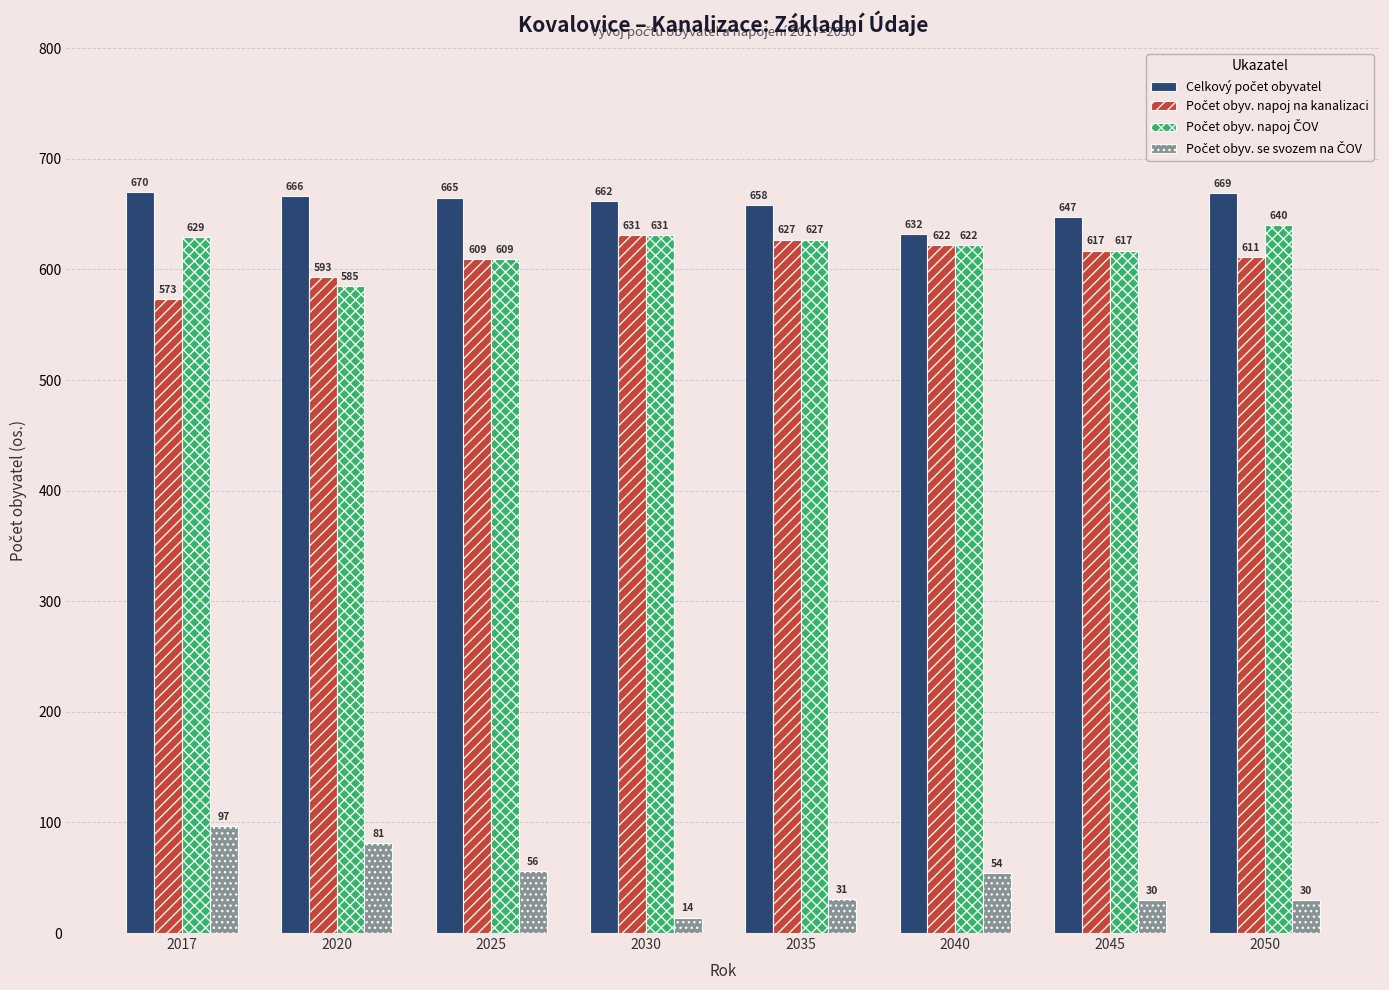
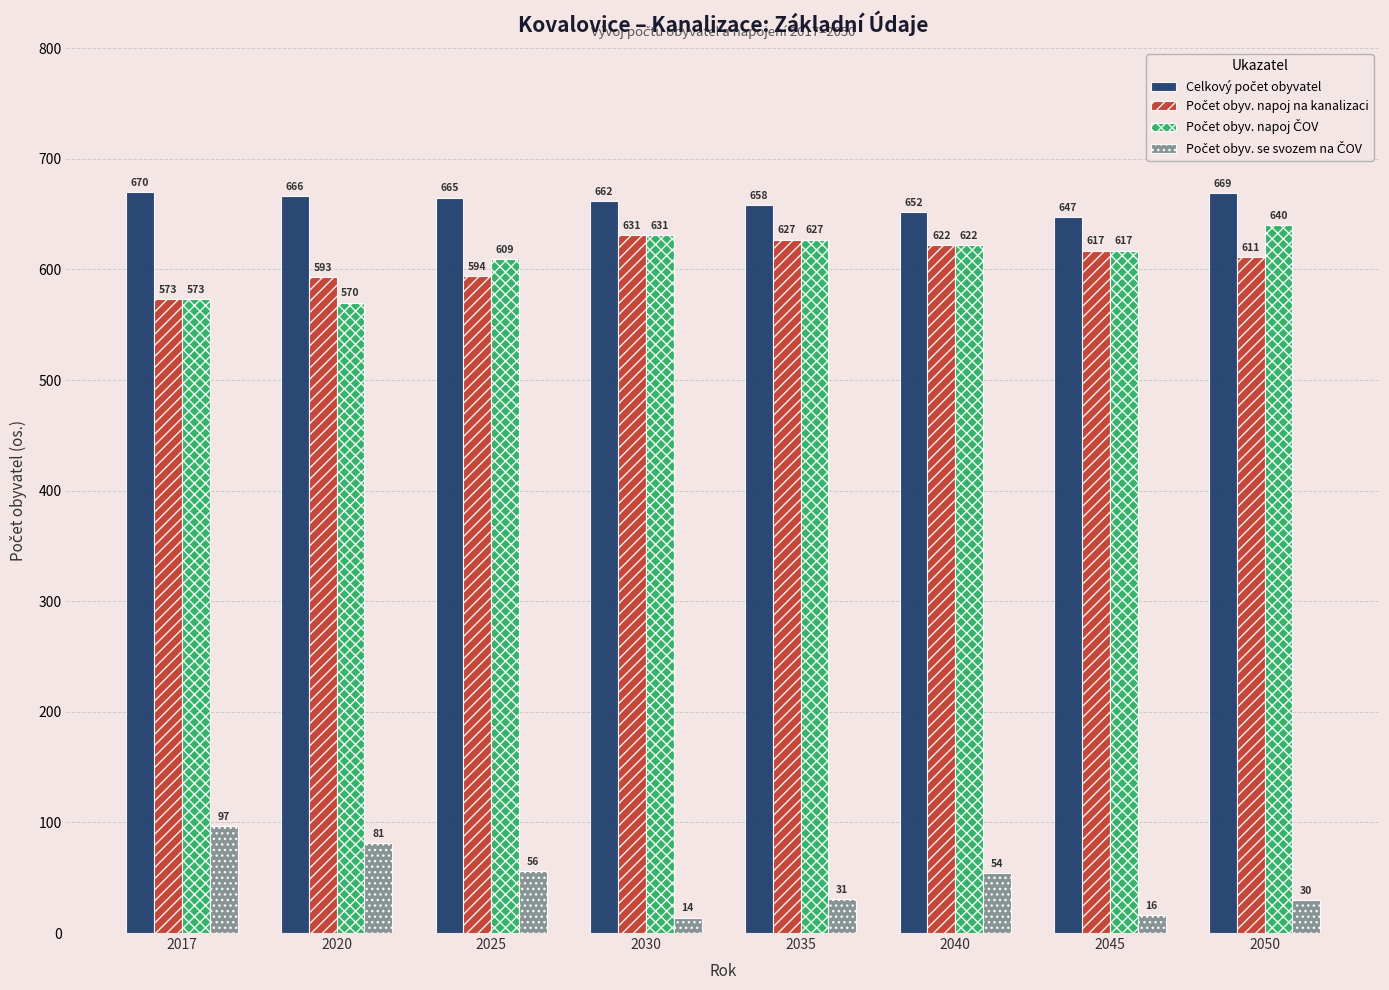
Počet obyv. napoj ČOV, 2017: 629 -> 573
Počet obyv. napoj ČOV, 2020: 585 -> 570
Počet obyv. napoj na kanalizaci, 2025: 609 -> 594
Celkový počet obyvatel, 2040: 632 -> 652
Počet obyv. se svozem na ČOV, 2045: 30 -> 16
